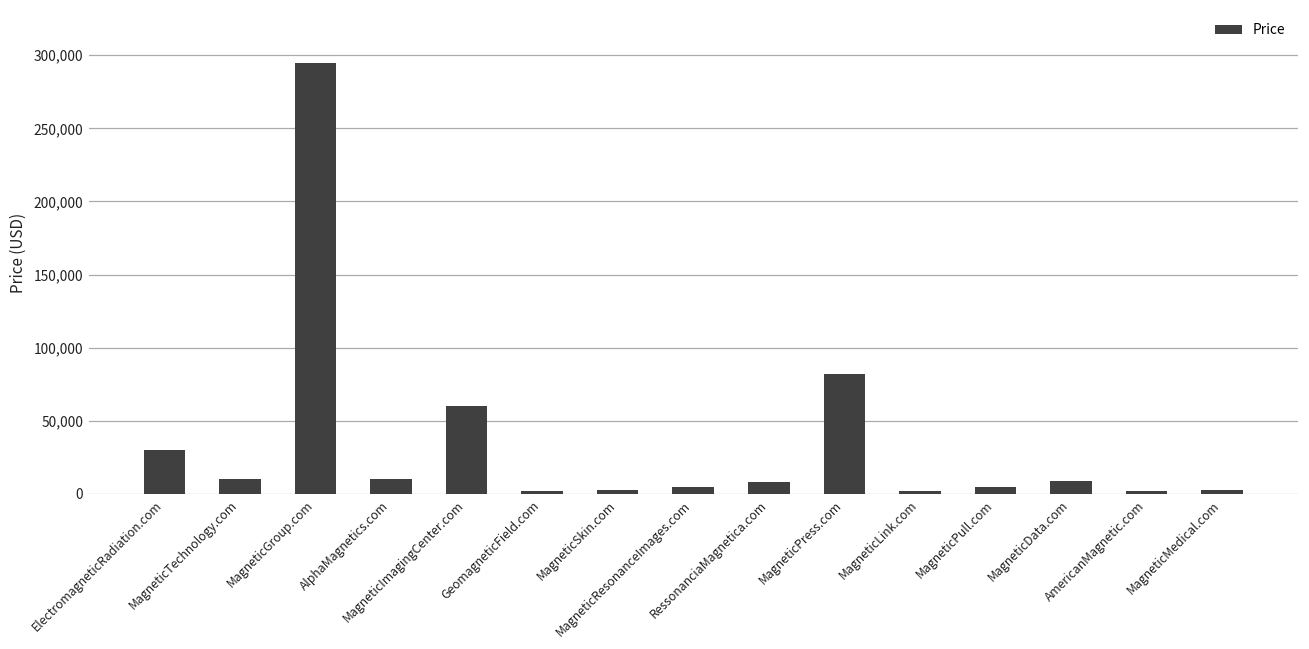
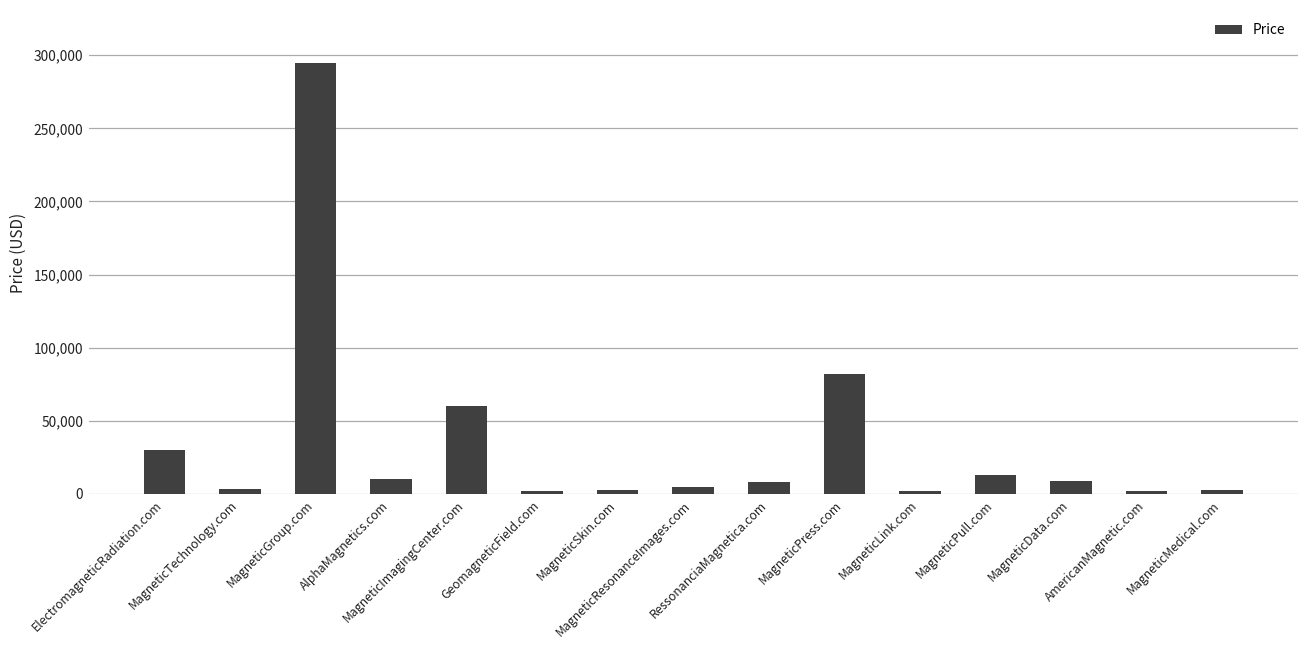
MagneticTechnology.com: 10,000 -> 4,000
MagneticPull.com: 5,000 -> 13,000
